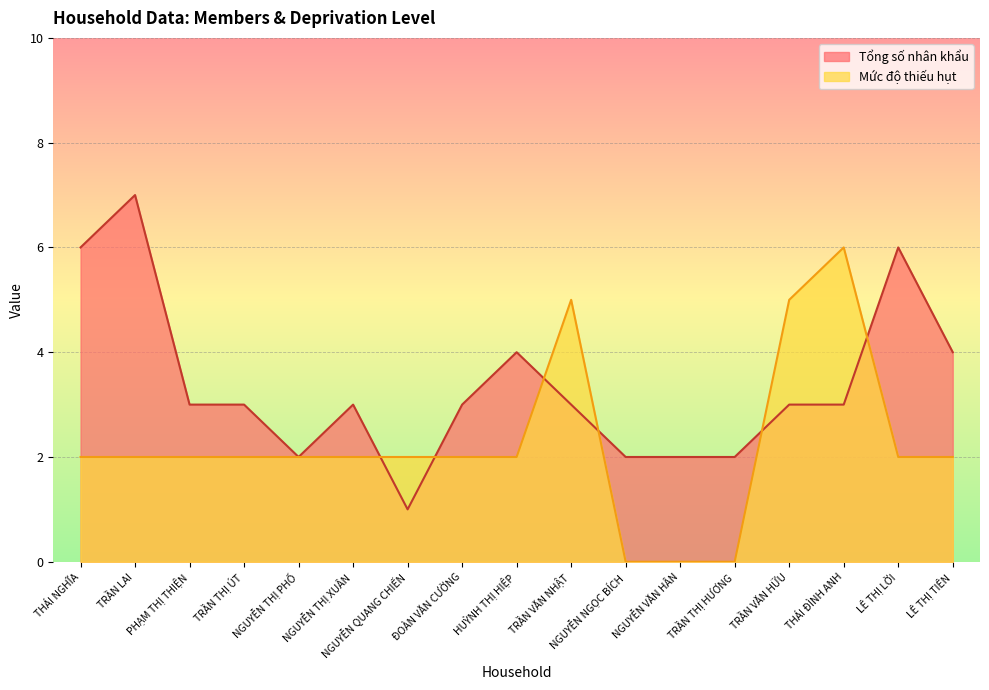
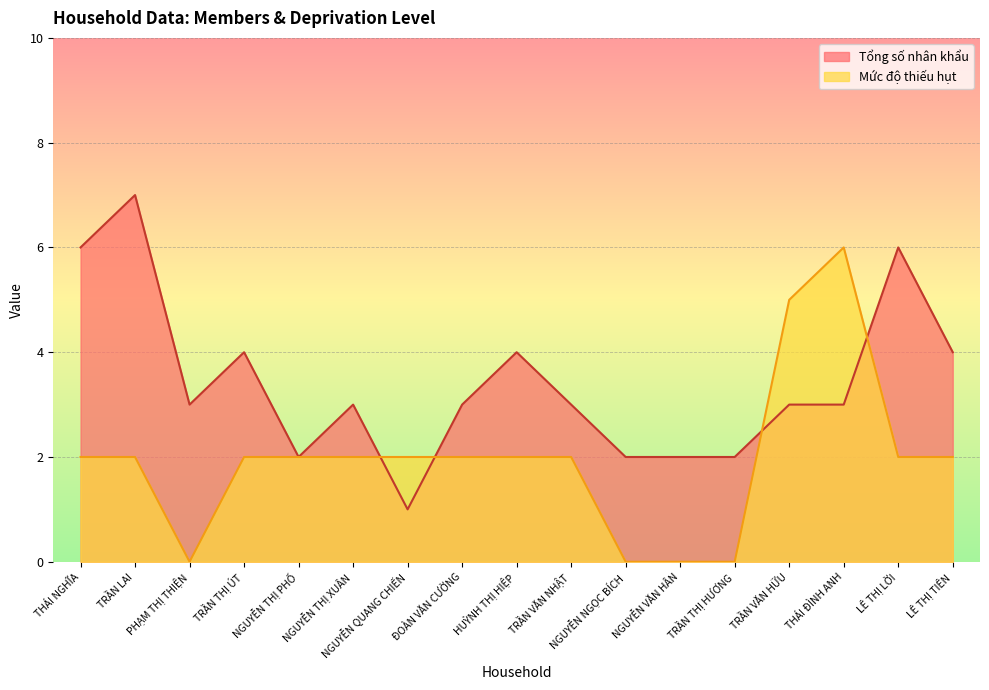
Mức độ thiếu hụt, PHẠM THỊ THIỆN: 2 -> 0
Tổng số nhân khẩu, TRẦN THỊ ÚT: 3 -> 4
Mức độ thiếu hụt, TRẦN VĂN NHẬT: 5 -> 2
